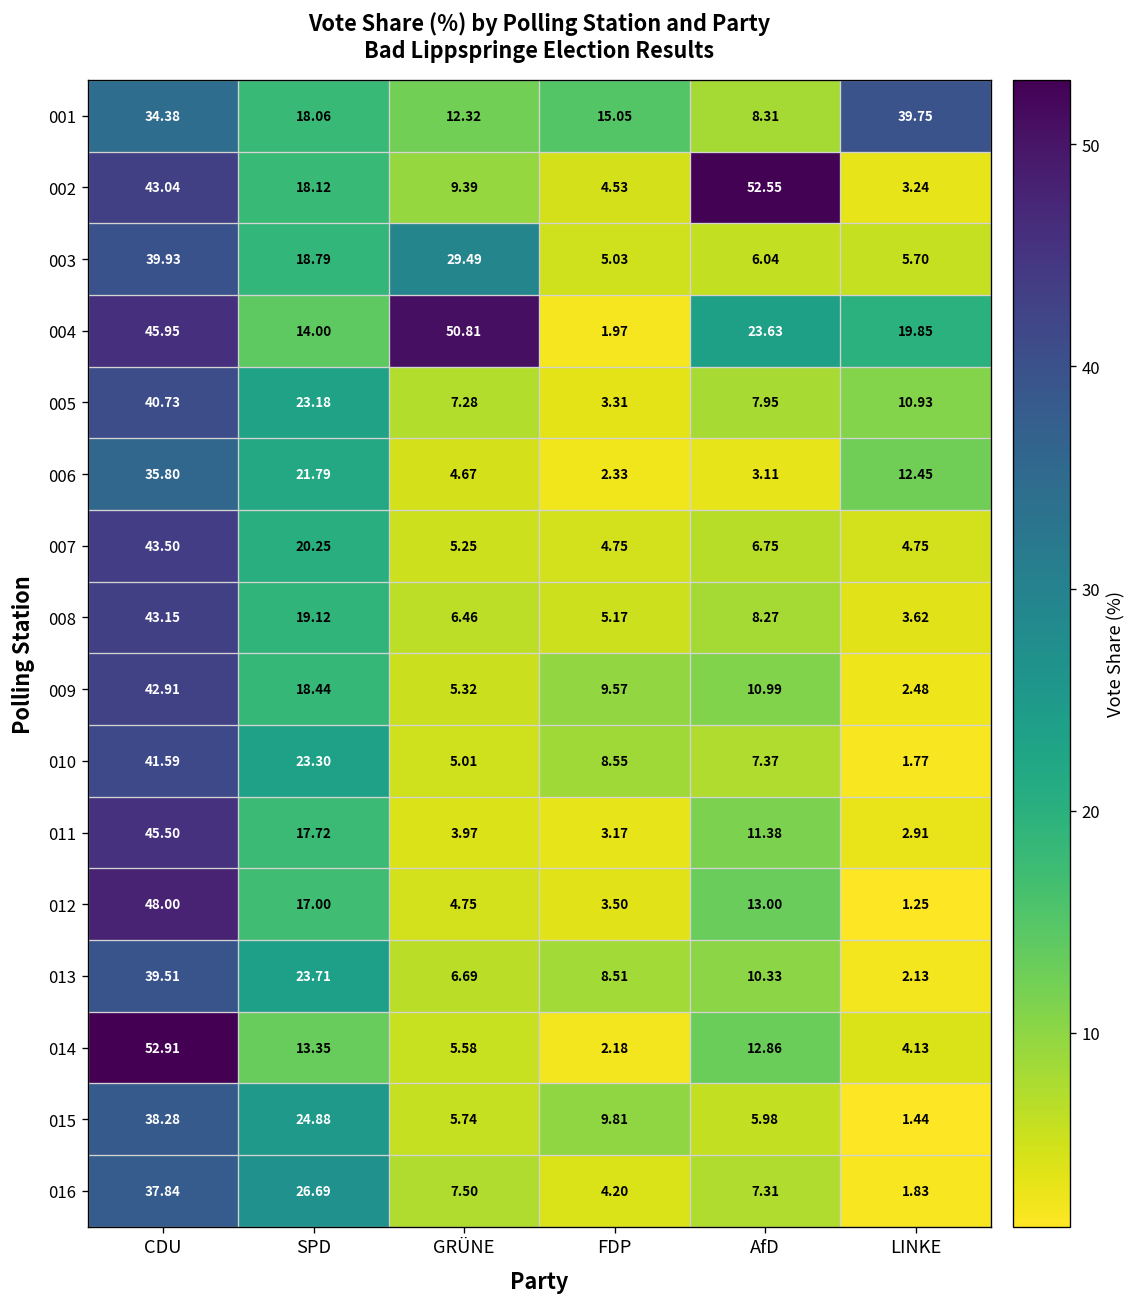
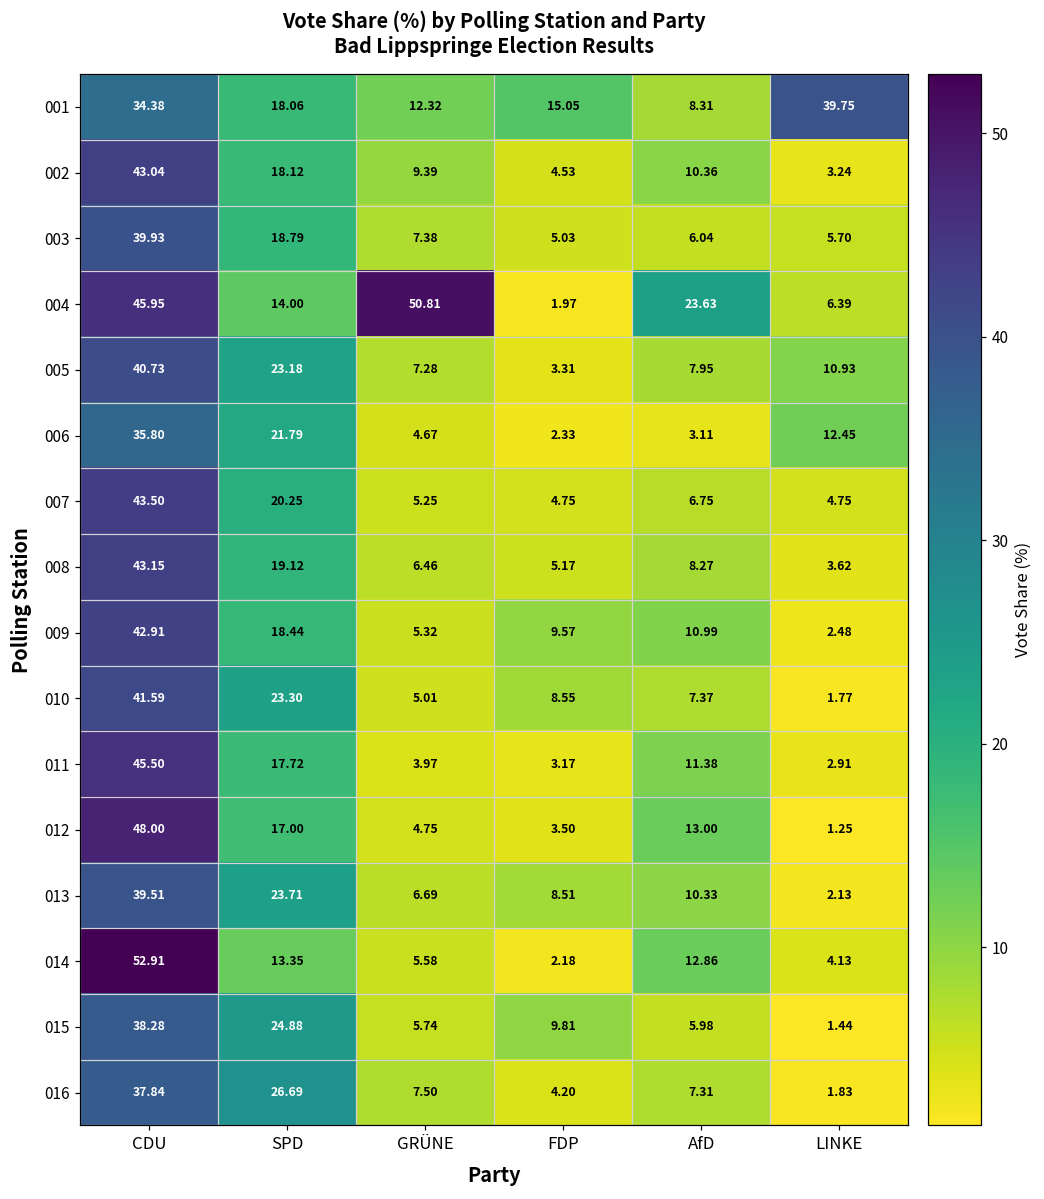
002, AfD: 52.55 -> 10.36
003, GRÜNE: 29.49 -> 7.38
004, LINKE: 19.85 -> 6.39
